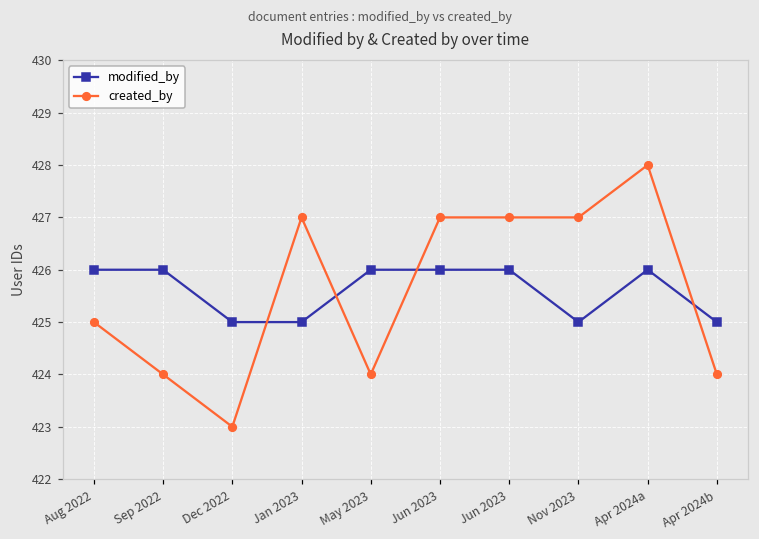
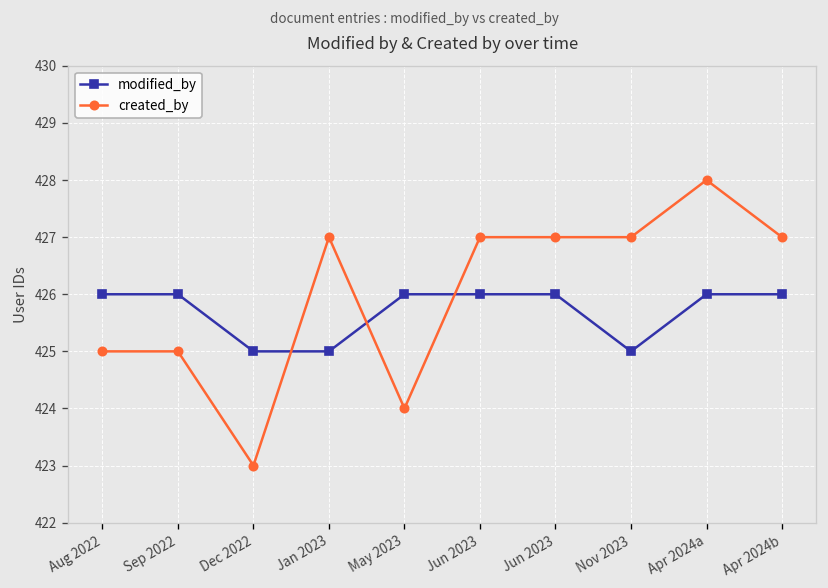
created_by, Sep 2022: 424 -> 425
modified_by, Apr 2024b: 425 -> 426
created_by, Apr 2024b: 424 -> 427
